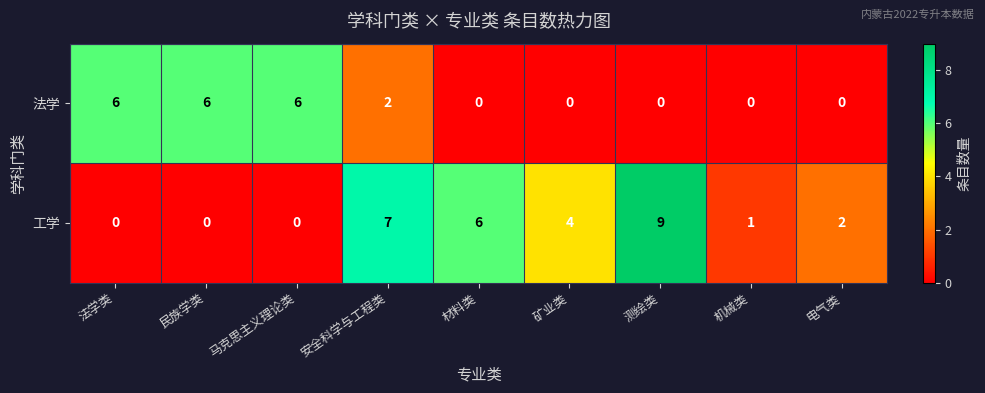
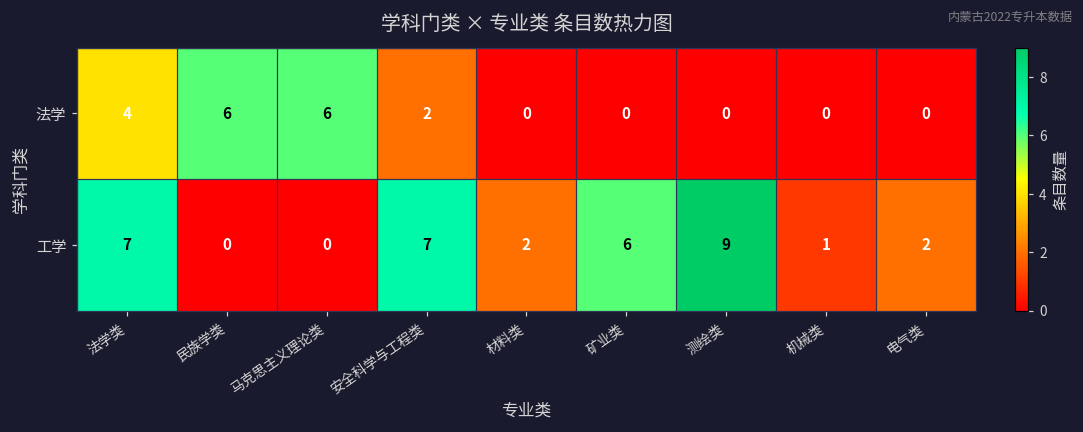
法学, 法学类: 6 -> 4
工学, 法学类: 0 -> 7
工学, 材料类: 6 -> 2
工学, 矿业类: 4 -> 6
